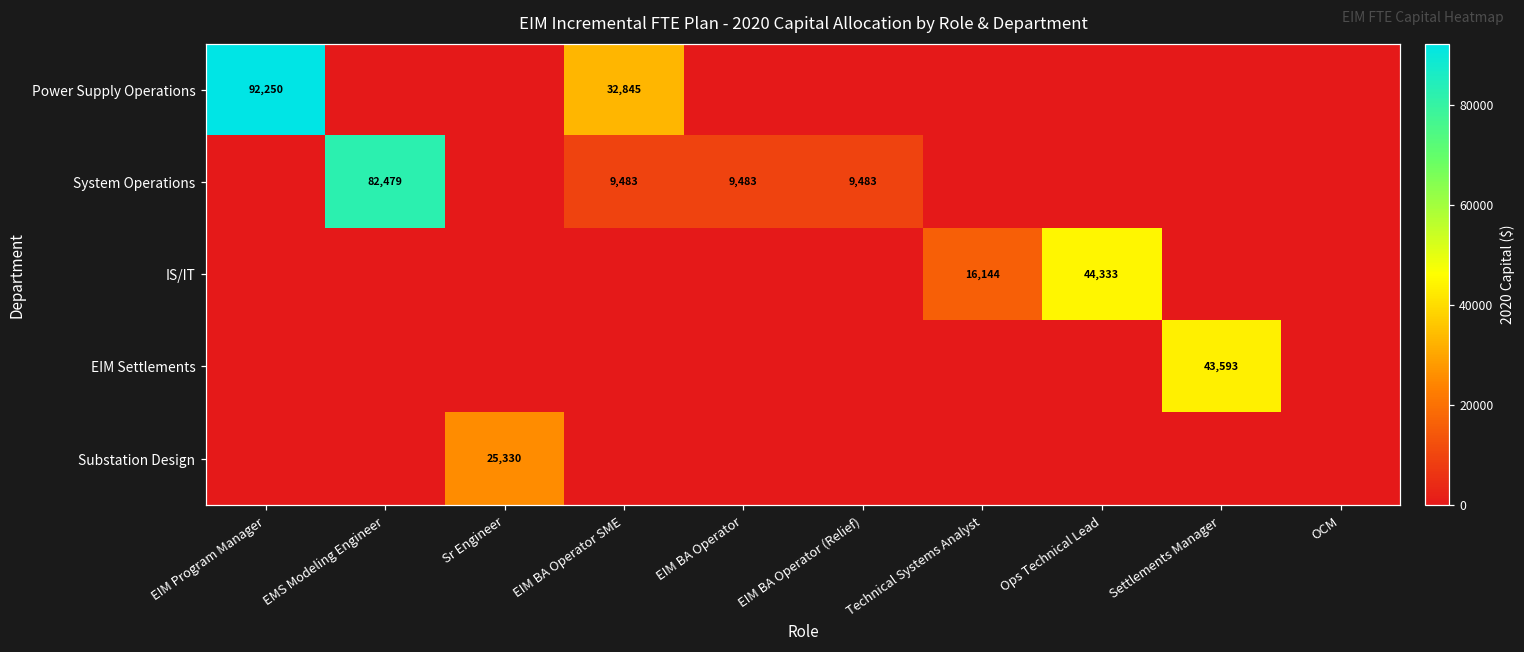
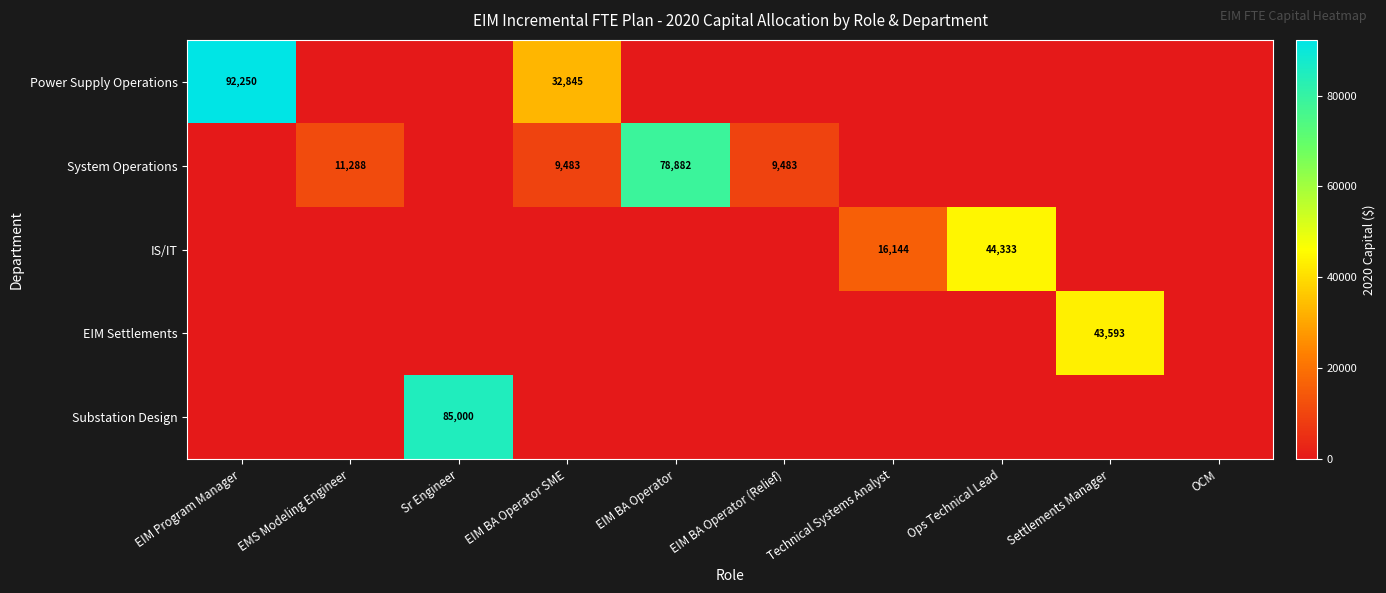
System Operations, EMS Modeling Engineer: 82,479 -> 11,288
System Operations, EIM BA Operator: 9,483 -> 78,882
Substation Design, Sr Engineer: 25,330 -> 85,000
